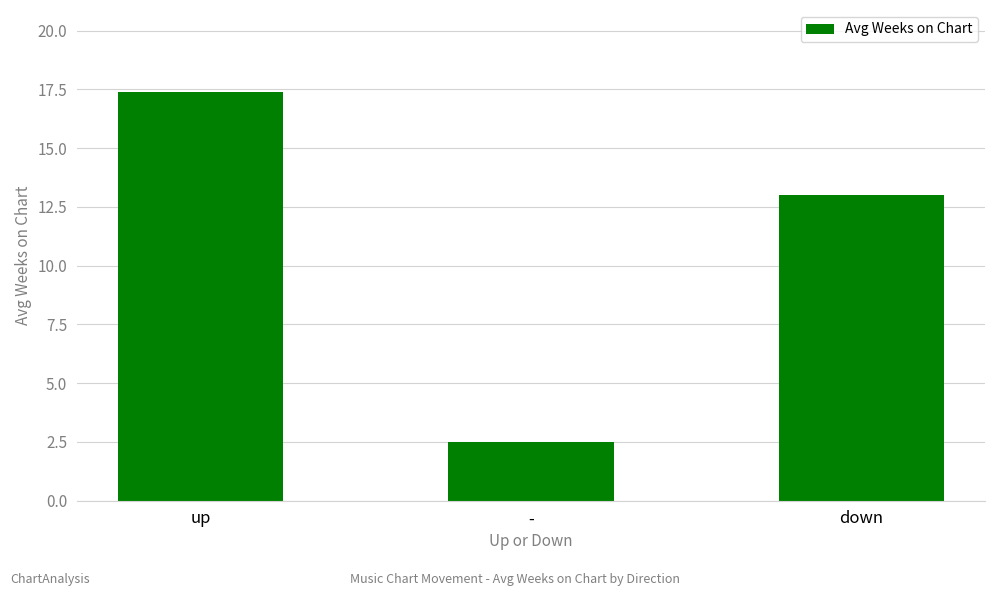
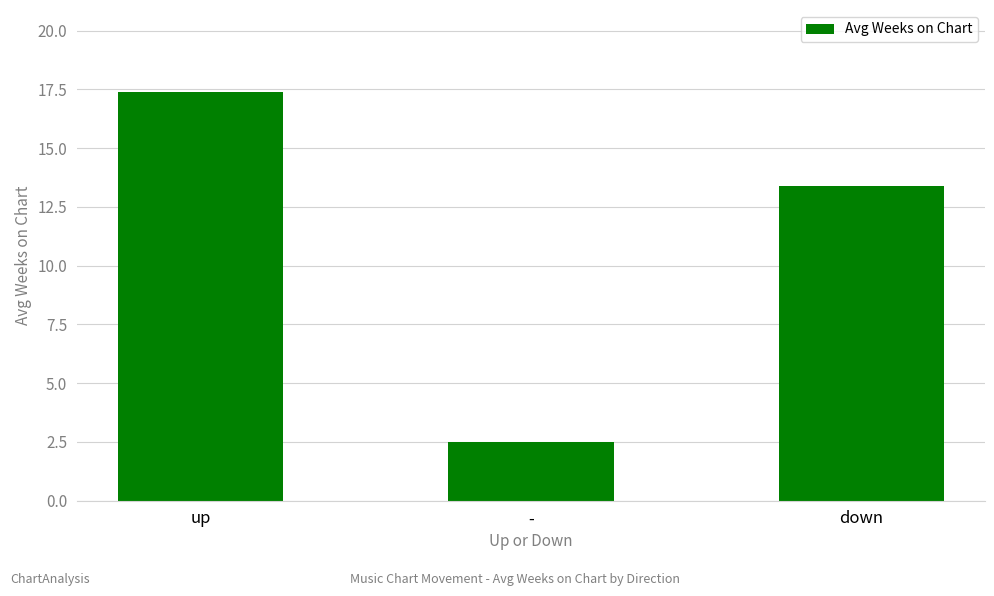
down: 13.0 -> 13.4
